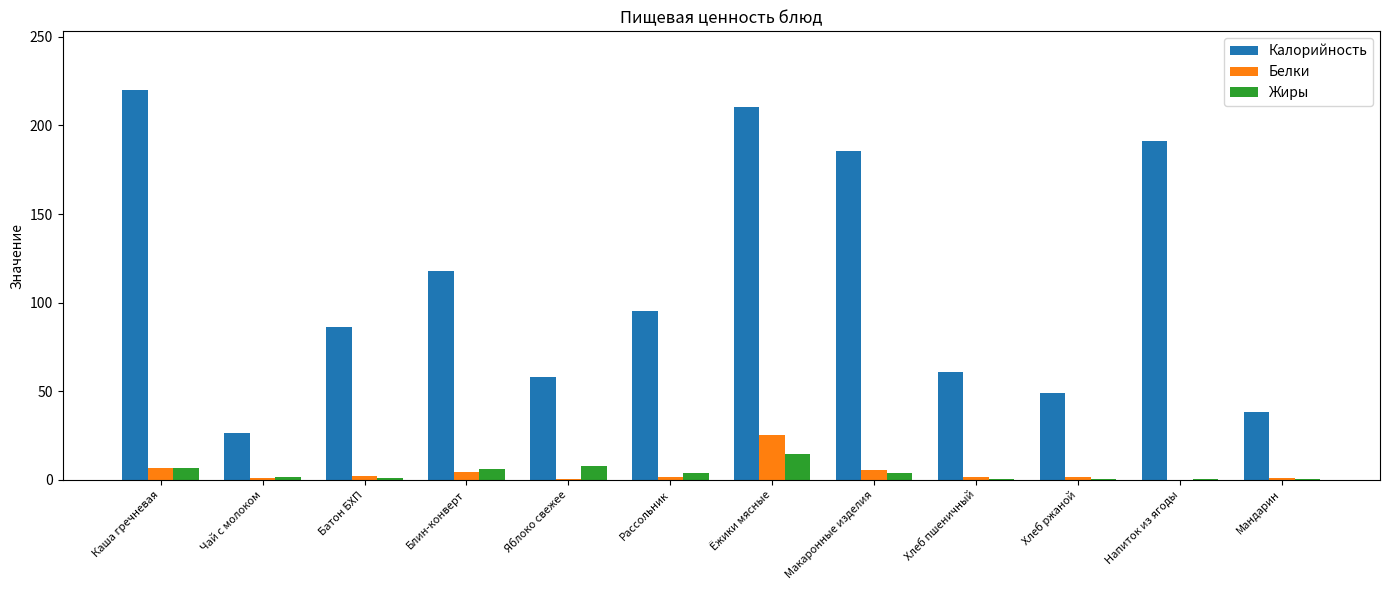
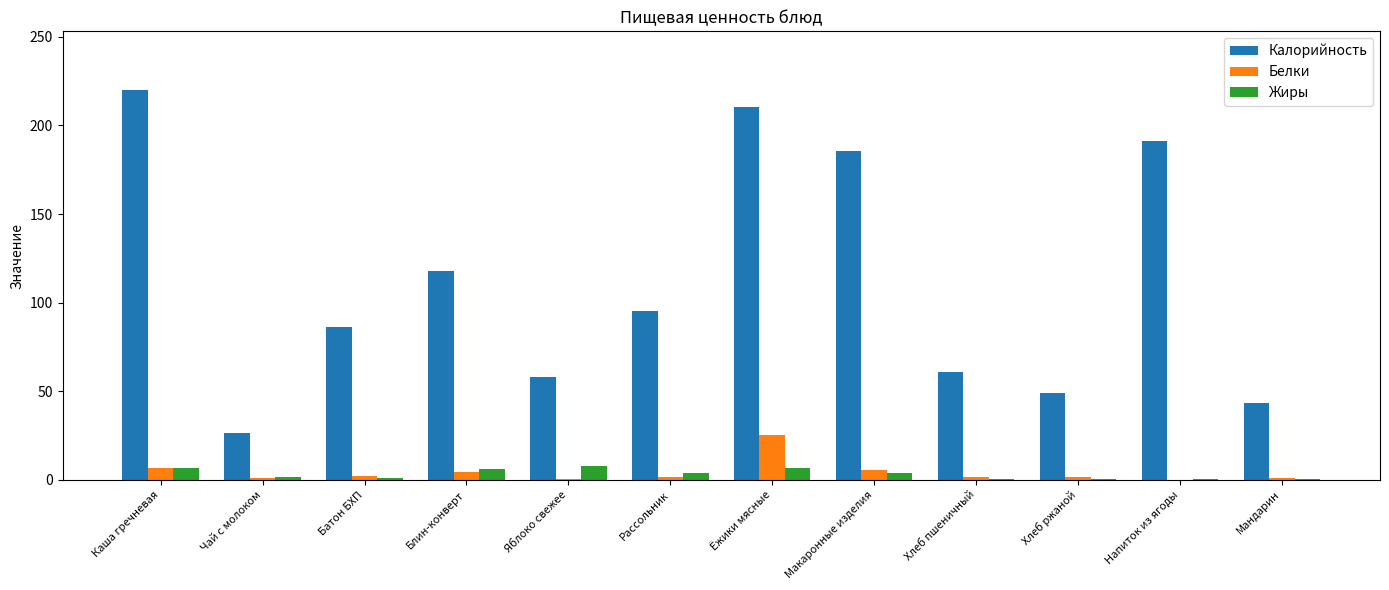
Жиры, Ёжики мясные: 15 -> 6
Калорийность, Мандарин: 38 -> 43
